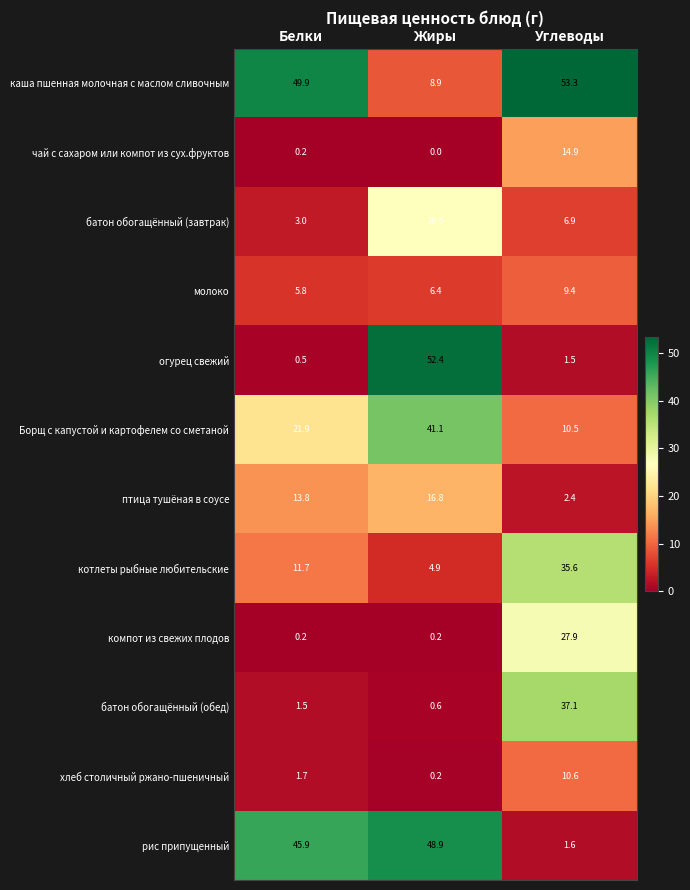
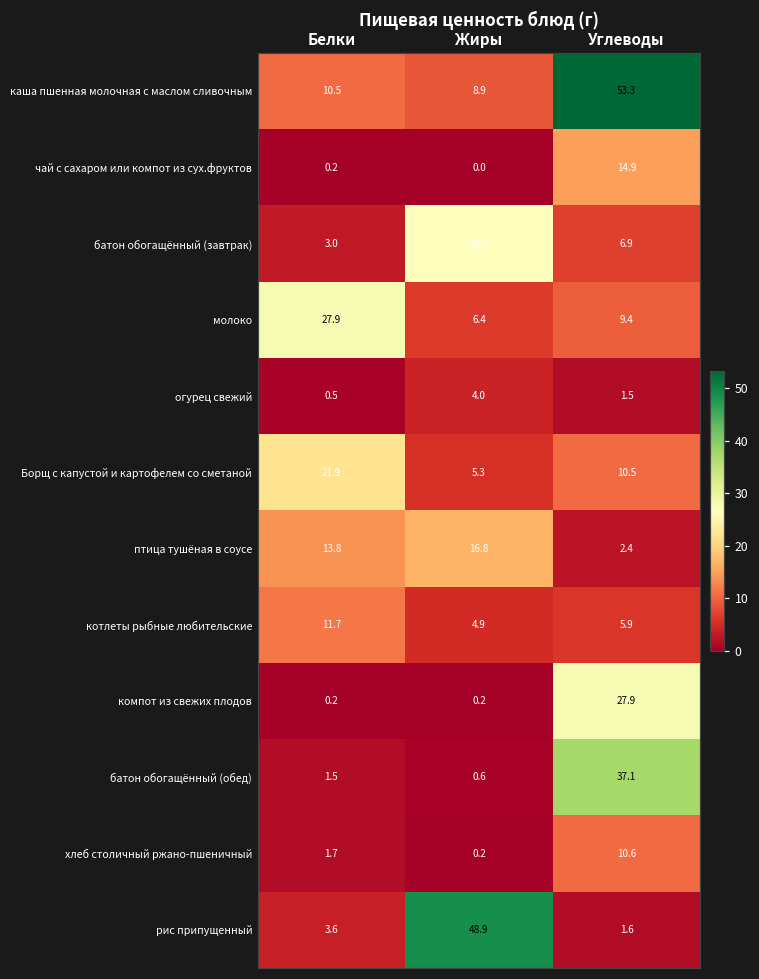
каша пшенная молочная с маслом сливочным, Белки: 49.9 -> 10.5
молоко, Белки: 5.8 -> 27.9
огурец свежий, Жиры: 52.4 -> 4.0
Борщ с капустой и картофелем со сметаной, Жиры: 41.1 -> 5.3
котлеты рыбные любительские, Углеводы: 35.6 -> 5.9
рис припущенный, Белки: 45.9 -> 3.6
